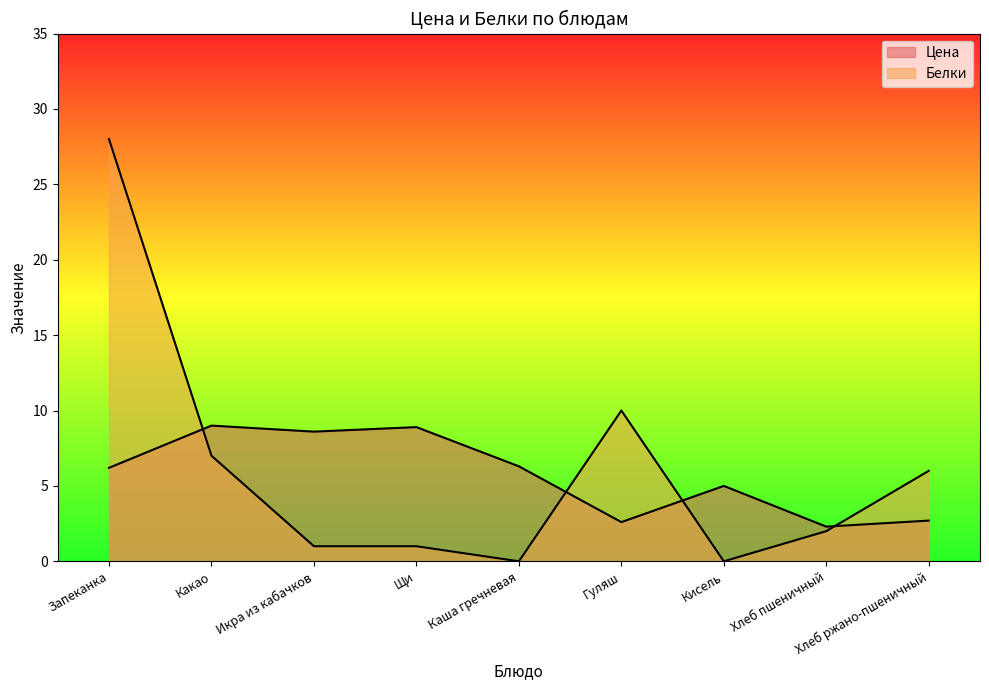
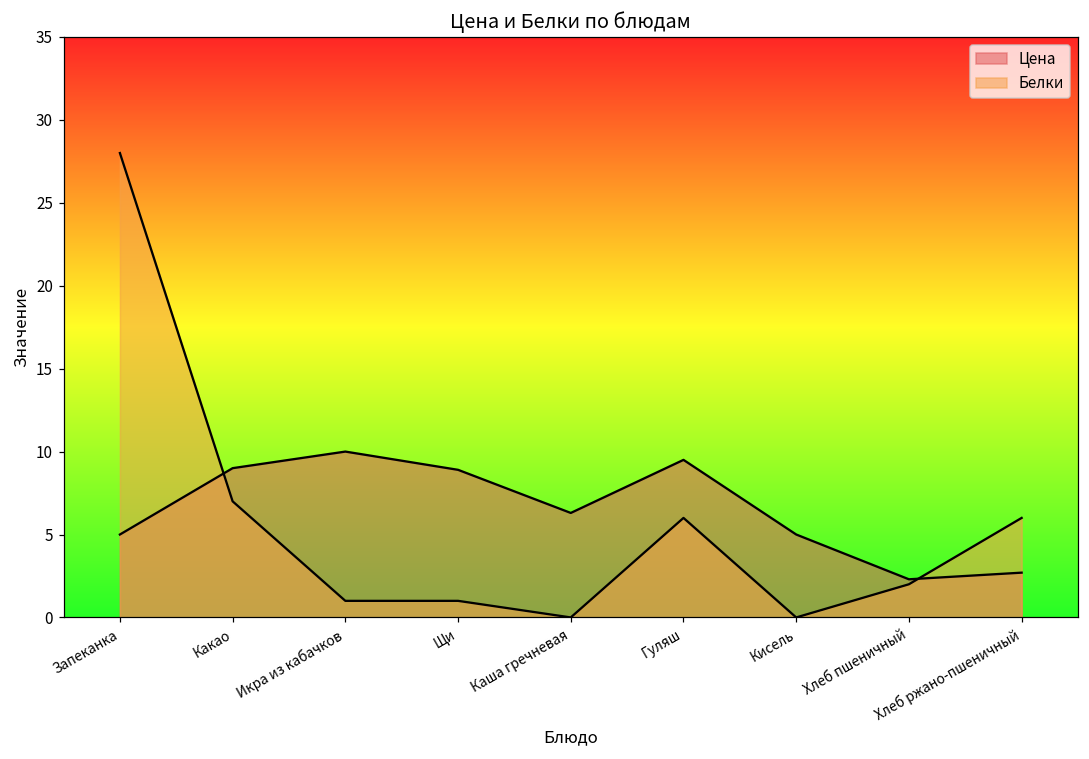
Цена, Запеканка: 6.2 -> 5.0
Цена, Икра из кабачков: 8.6 -> 10.0
Цена, Гуляш: 2.6 -> 9.5
Белки, Гуляш: 10 -> 6
